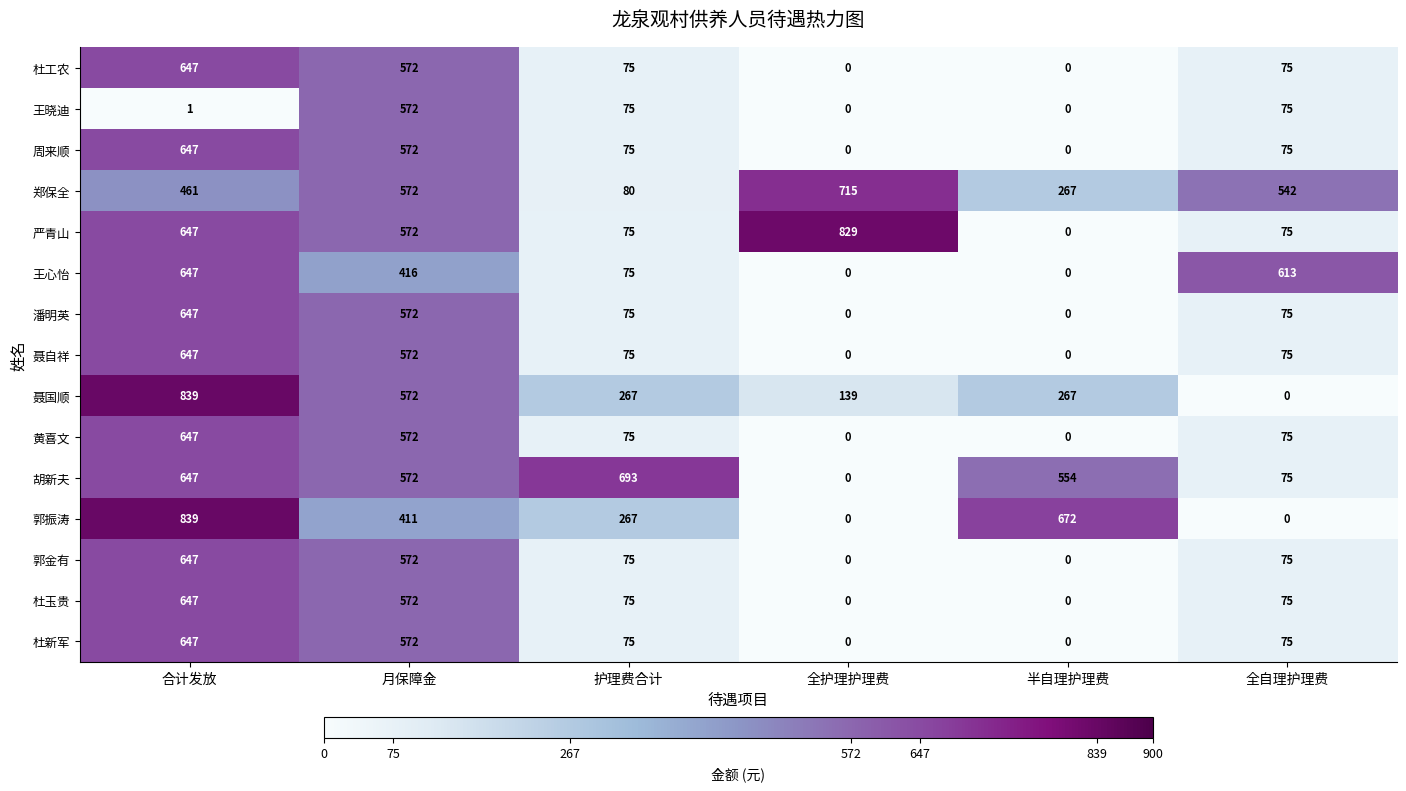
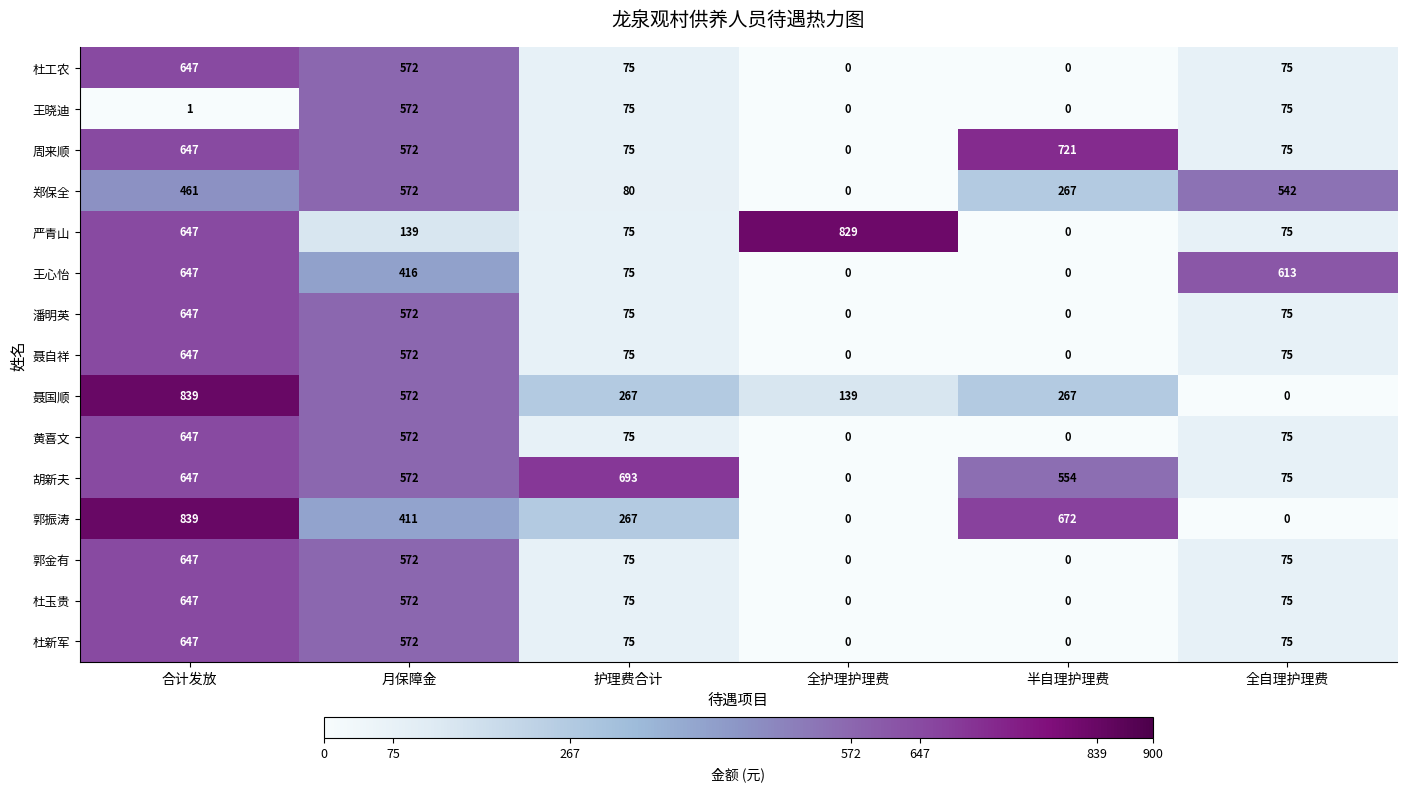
周来顺, 半自理护理费: 0 -> 721
郑保全, 全护理护理费: 715 -> 0
严青山, 月保障金: 572 -> 139
